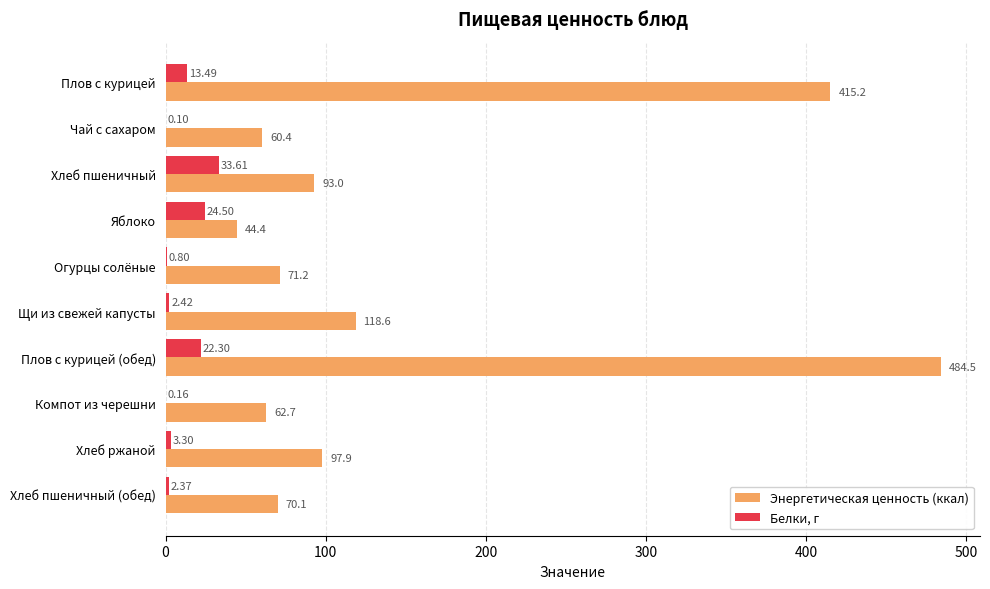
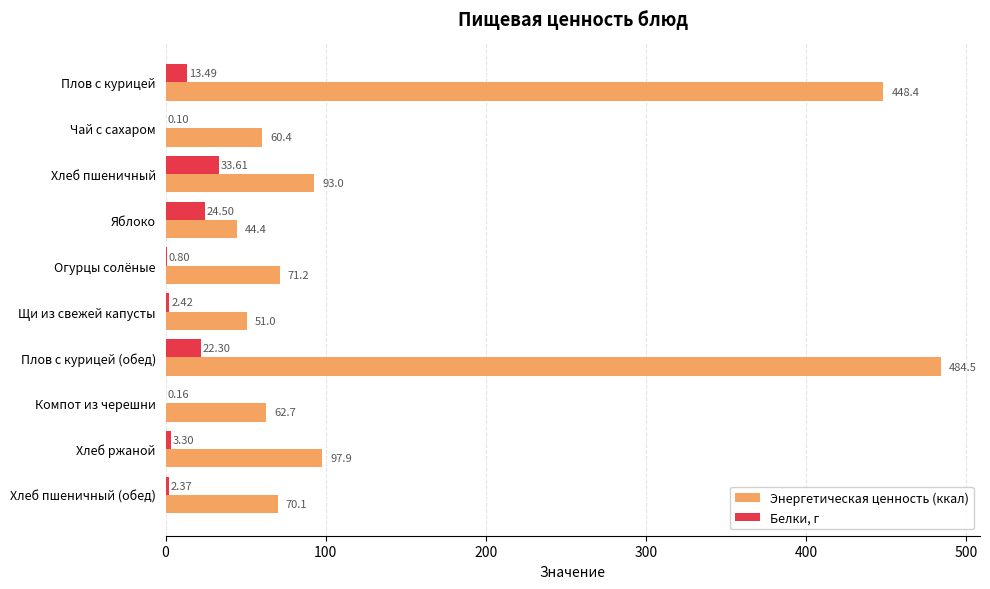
Энергетическая ценность (ккал), Плов с курицей: 415.2 -> 448.4
Энергетическая ценность (ккал), Щи из свежей капусты: 118.6 -> 51.0
